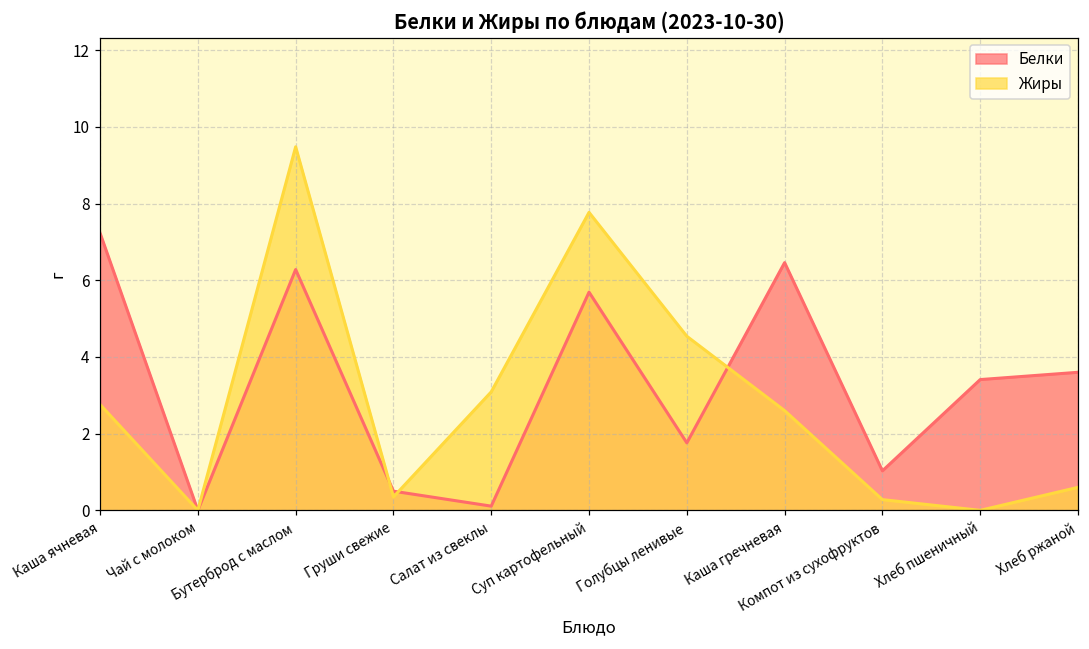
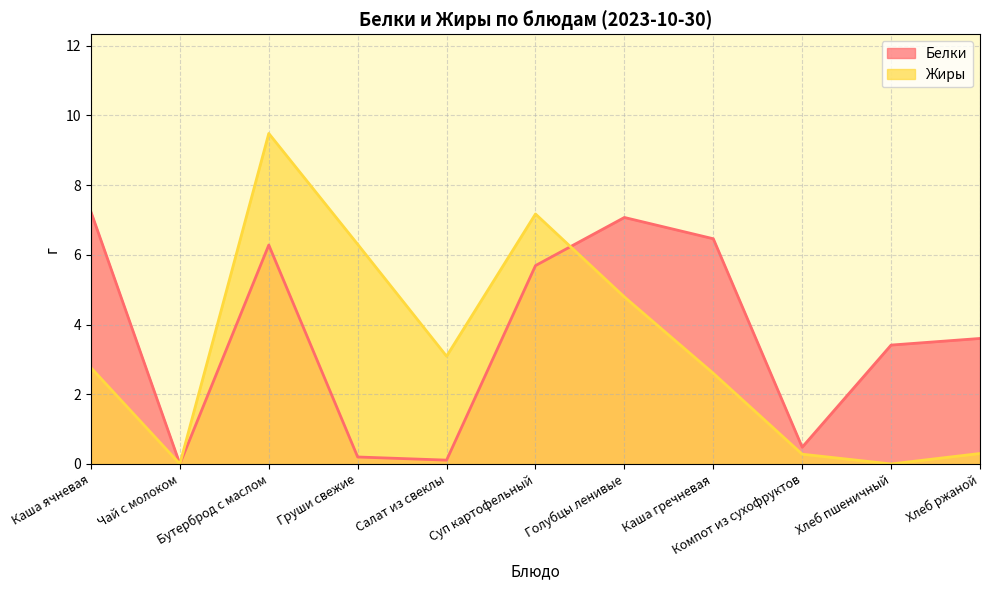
Белки, Груши свежие: 0.5 -> 0.2
Жиры, Груши свежие: 0.4 -> 6.3
Жиры, Суп картофельный: 7.8 -> 7.2
Белки, Голубцы ленивые: 1.8 -> 7.1
Жиры, Голубцы ленивые: 4.5 -> 4.8
Белки, Компот из сухофруктов: 1.0 -> 0.5
Жиры, Хлеб ржаной: 0.6 -> 0.3
